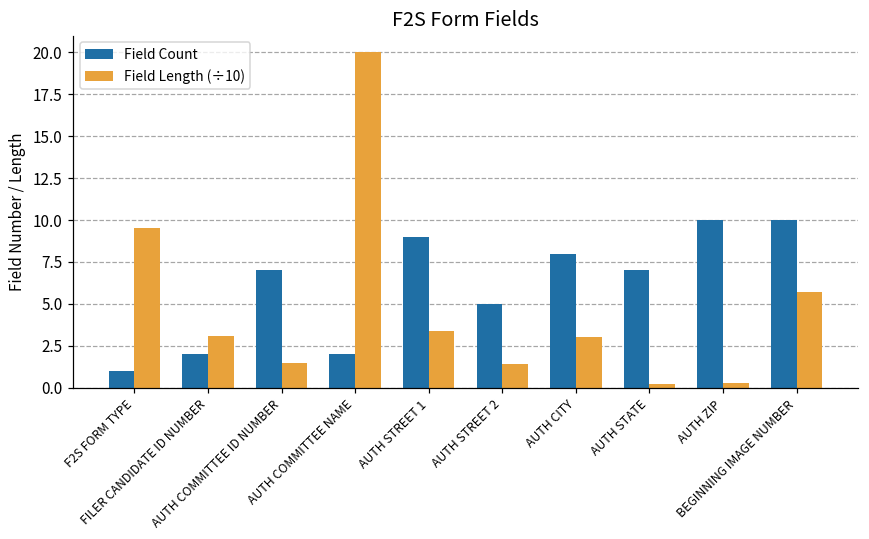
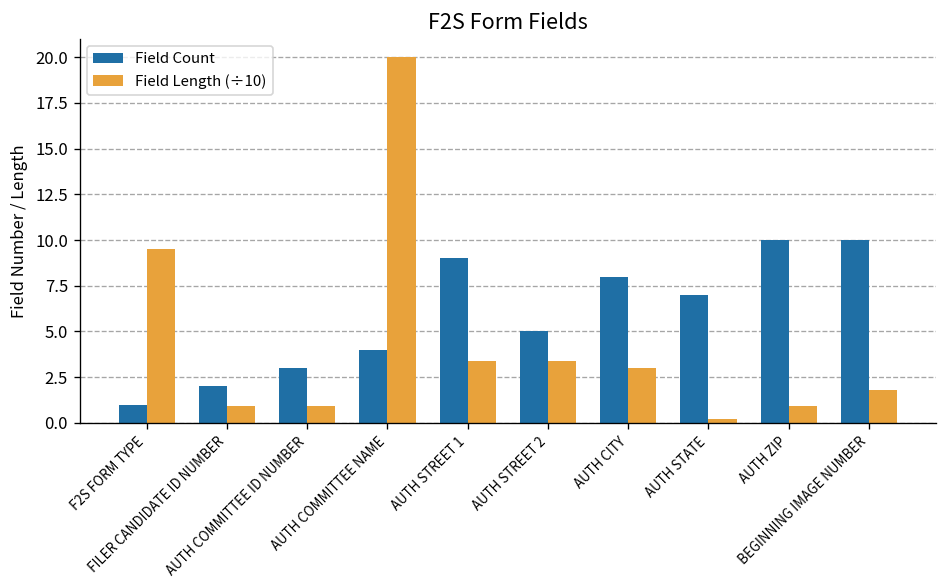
Field Length (÷10), FILER CANDIDATE ID NUMBER: 3.1 -> 0.9
Field Count, AUTH COMMITTEE ID NUMBER: 7 -> 3
Field Length (÷10), AUTH COMMITTEE ID NUMBER: 1.5 -> 0.9
Field Count, AUTH COMMITTEE NAME: 2 -> 4
Field Length (÷10), AUTH STREET 2: 1.4 -> 3.4
Field Length (÷10), AUTH ZIP: 0.3 -> 0.9
Field Length (÷10), BEGINNING IMAGE NUMBER: 5.7 -> 1.8
